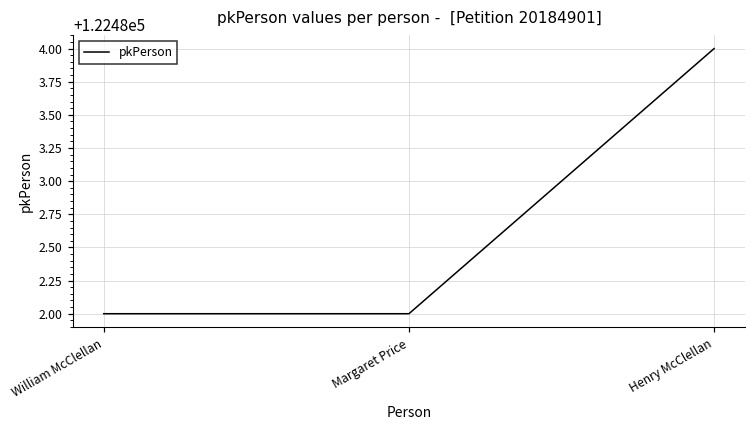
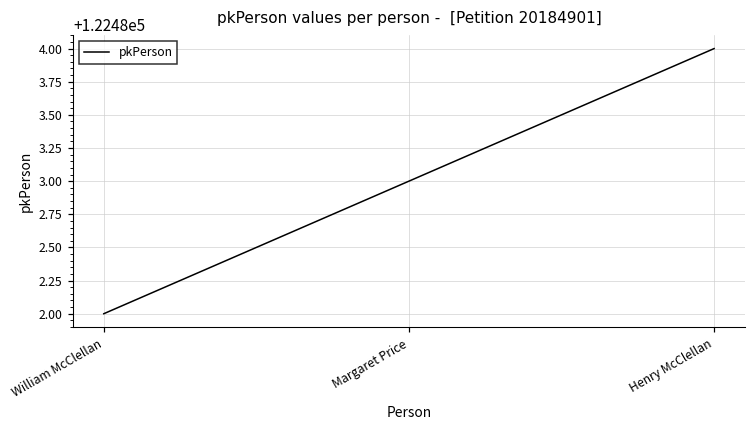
Margaret Price: 122482 -> 122483
